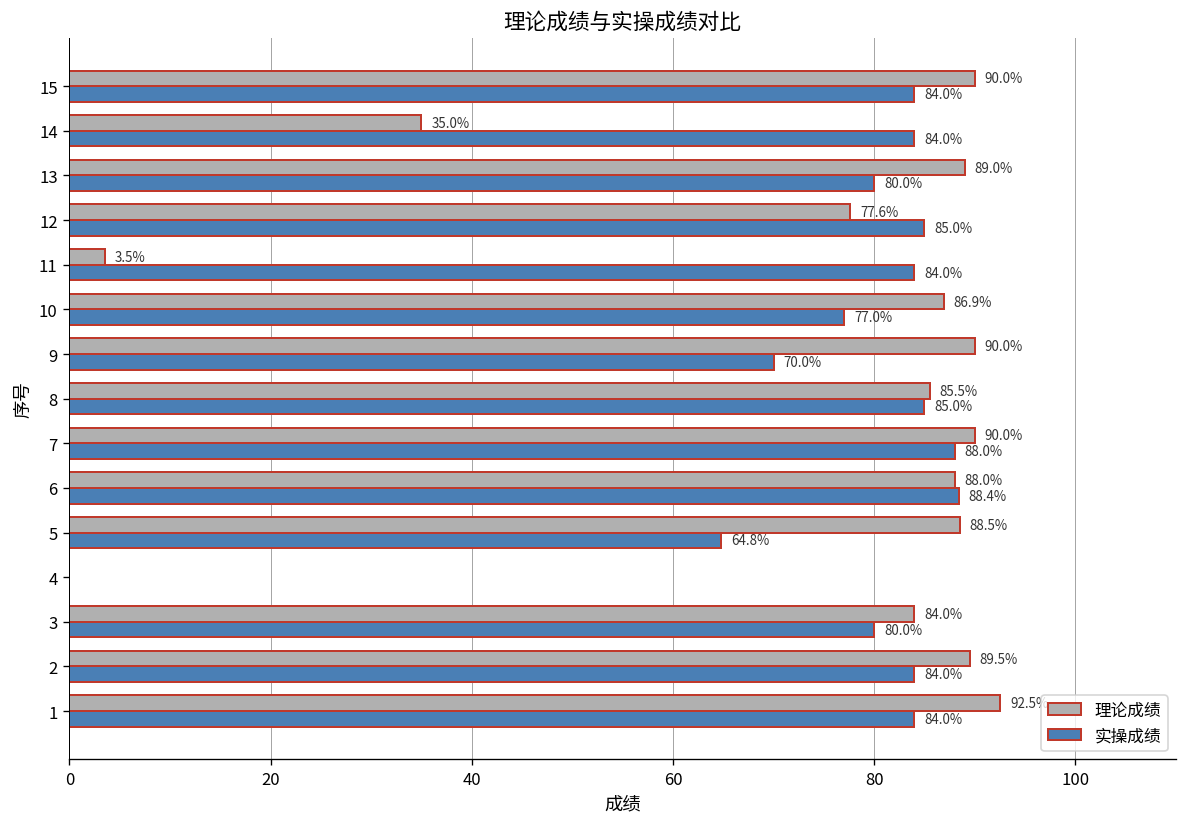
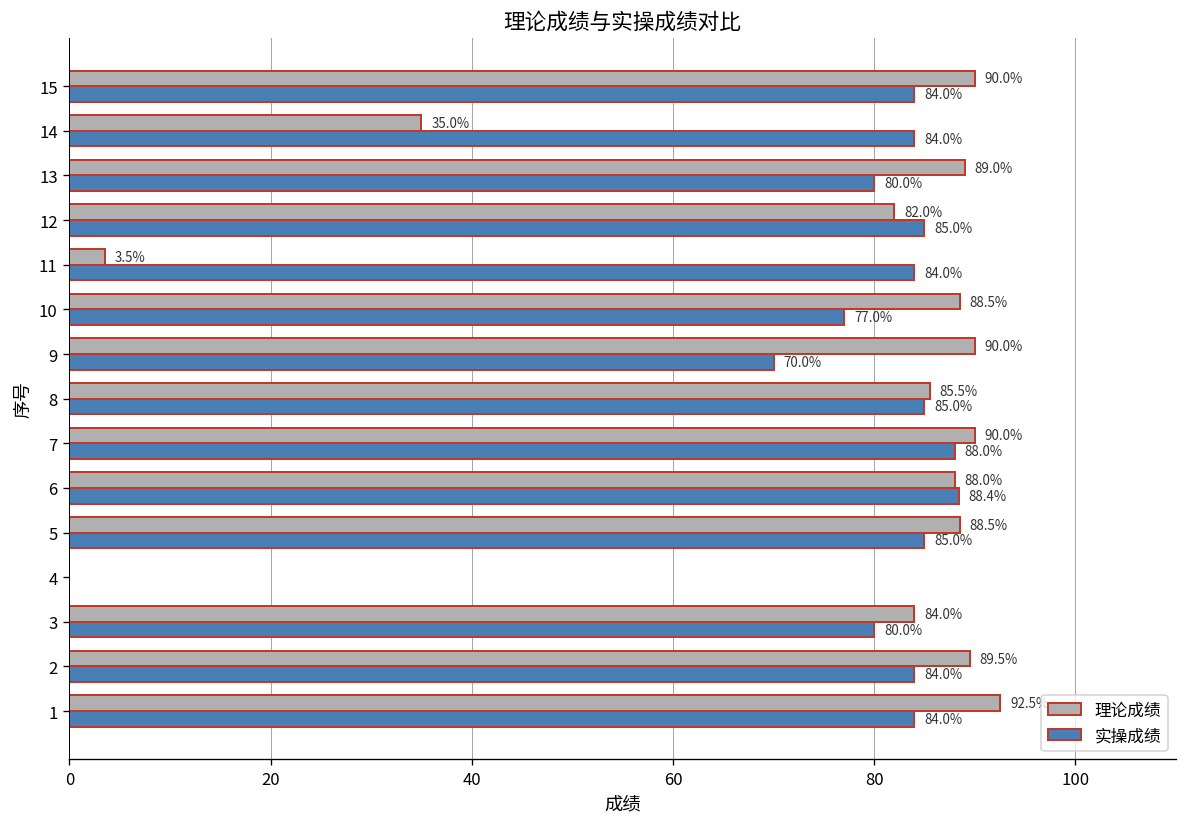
理论成绩, 12: 77.6% -> 82.0%
理论成绩, 10: 86.9% -> 88.5%
实操成绩, 5: 64.8% -> 85.0%
